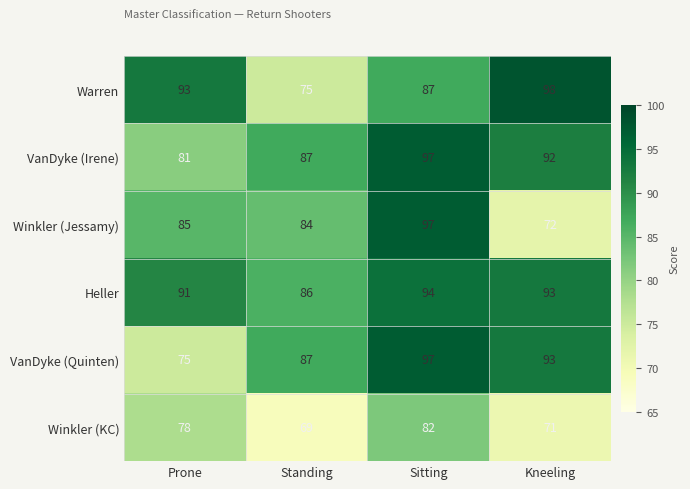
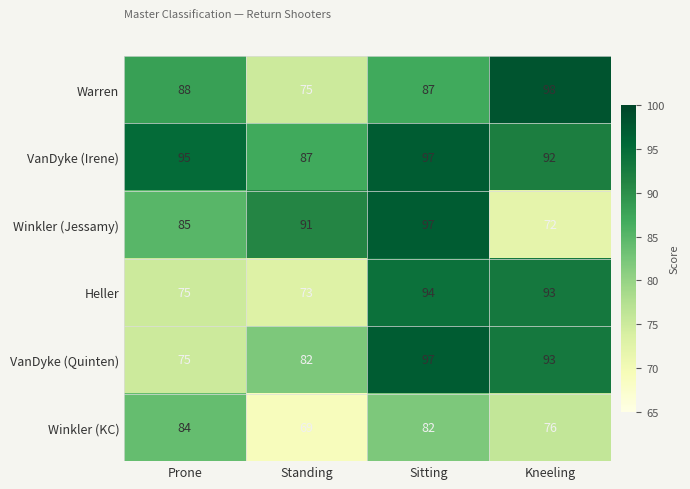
Warren, Prone: 93 -> 88
VanDyke (Irene), Prone: 81 -> 95
Winkler (Jessamy), Standing: 84 -> 91
Heller, Prone: 91 -> 75
Heller, Standing: 86 -> 73
VanDyke (Quinten), Standing: 87 -> 82
Winkler (KC), Prone: 78 -> 84
Winkler (KC), Kneeling: 71 -> 76
